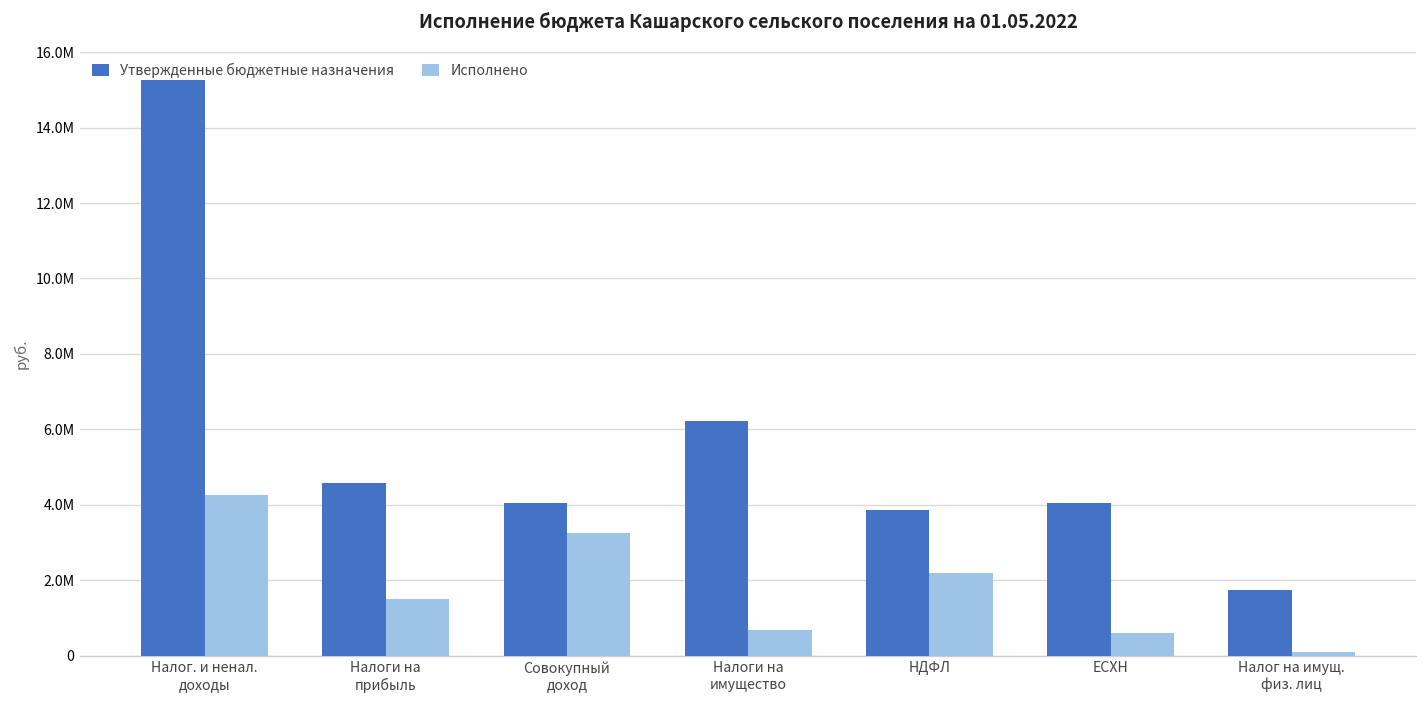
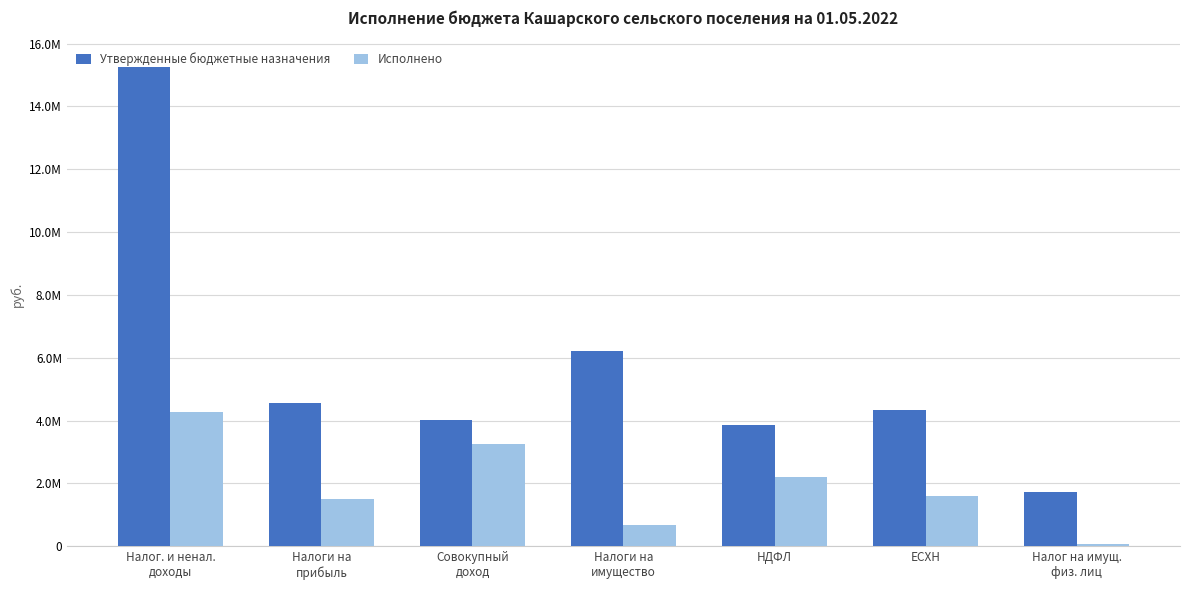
Утвержденные бюджетные назначения, ЕСХН: 4000000 -> 4300000
Исполнено, ЕСХН: 600000 -> 1600000
